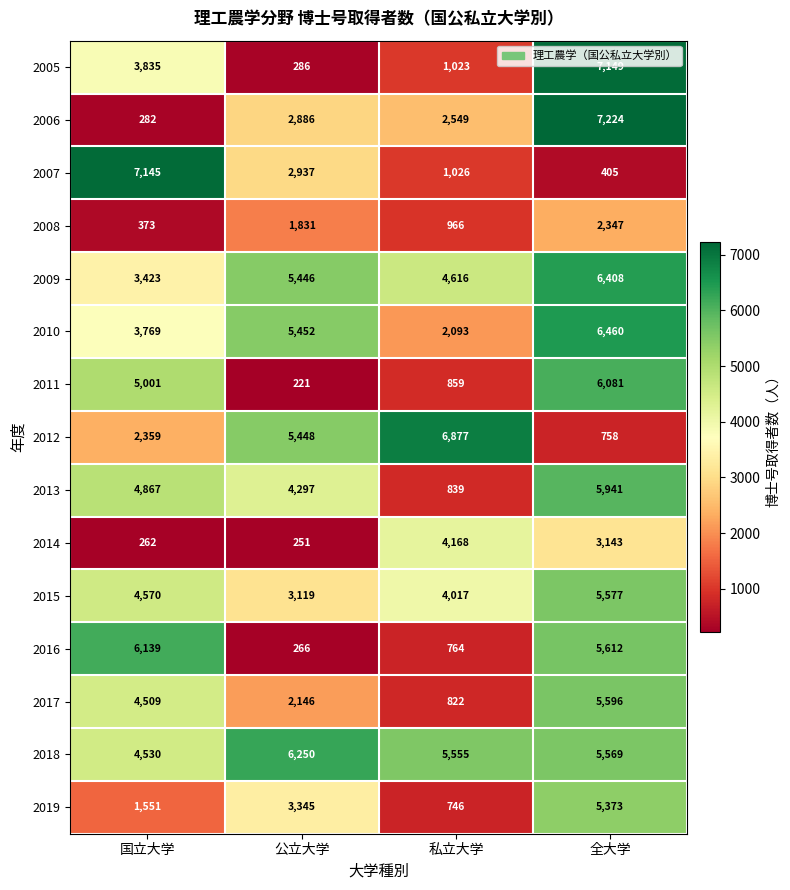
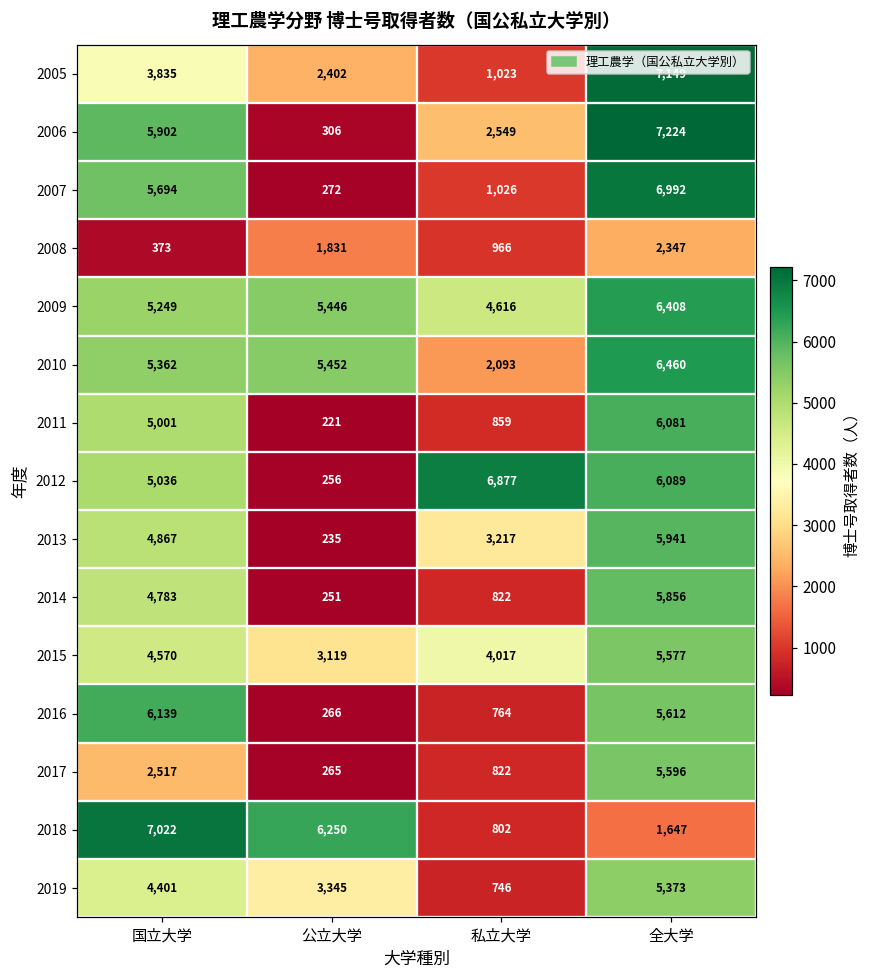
2005, 公立大学: 286 -> 2,402
2006, 国立大学: 282 -> 5,902
2006, 公立大学: 2,886 -> 306
2007, 国立大学: 7,145 -> 5,694
2007, 公立大学: 2,937 -> 272
2007, 全大学: 405 -> 6,992
2009, 国立大学: 3,423 -> 5,249
2010, 国立大学: 3,769 -> 5,362
2012, 国立大学: 2,359 -> 5,036
2012, 公立大学: 5,448 -> 256
2012, 全大学: 758 -> 6,089
2013, 公立大学: 4,297 -> 235
2013, 私立大学: 839 -> 3,217
2014, 国立大学: 262 -> 4,783
2014, 私立大学: 4,168 -> 822
2014, 全大学: 3,143 -> 5,856
2017, 国立大学: 4,509 -> 2,517
2017, 公立大学: 2,146 -> 265
2018, 国立大学: 4,530 -> 7,022
2018, 私立大学: 5,555 -> 802
2018, 全大学: 5,569 -> 1,647
2019, 国立大学: 1,551 -> 4,401
